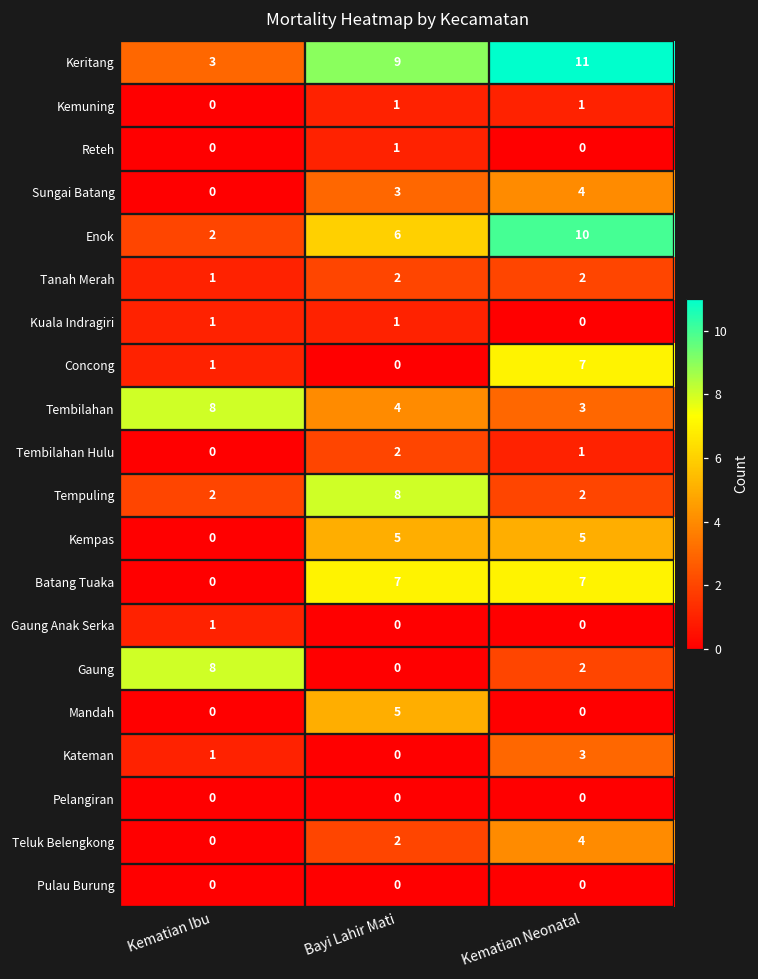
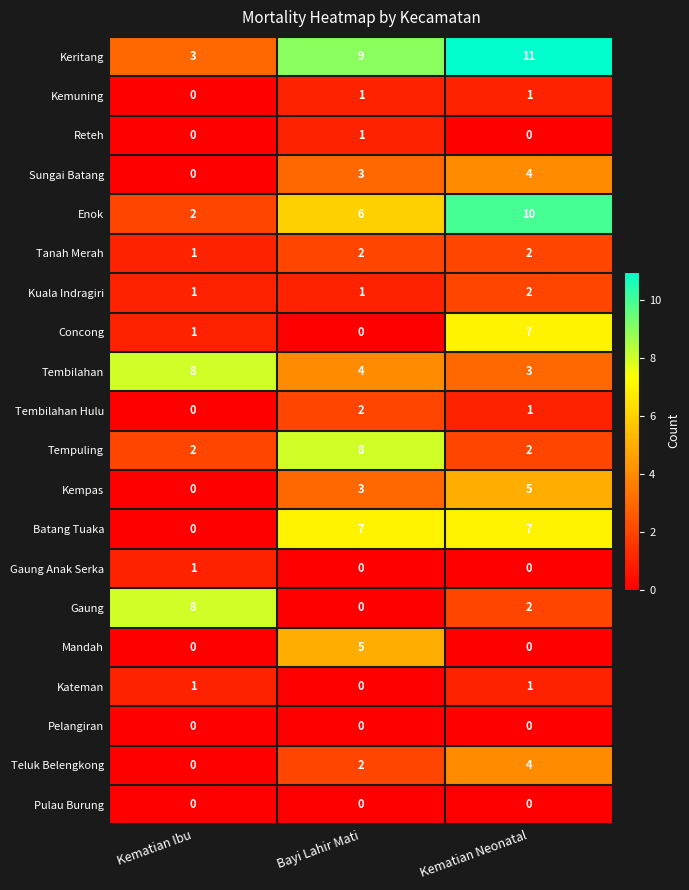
Kuala Indragiri, Kematian Neonatal: 0 -> 2
Kempas, Bayi Lahir Mati: 5 -> 3
Kateman, Kematian Neonatal: 3 -> 1
